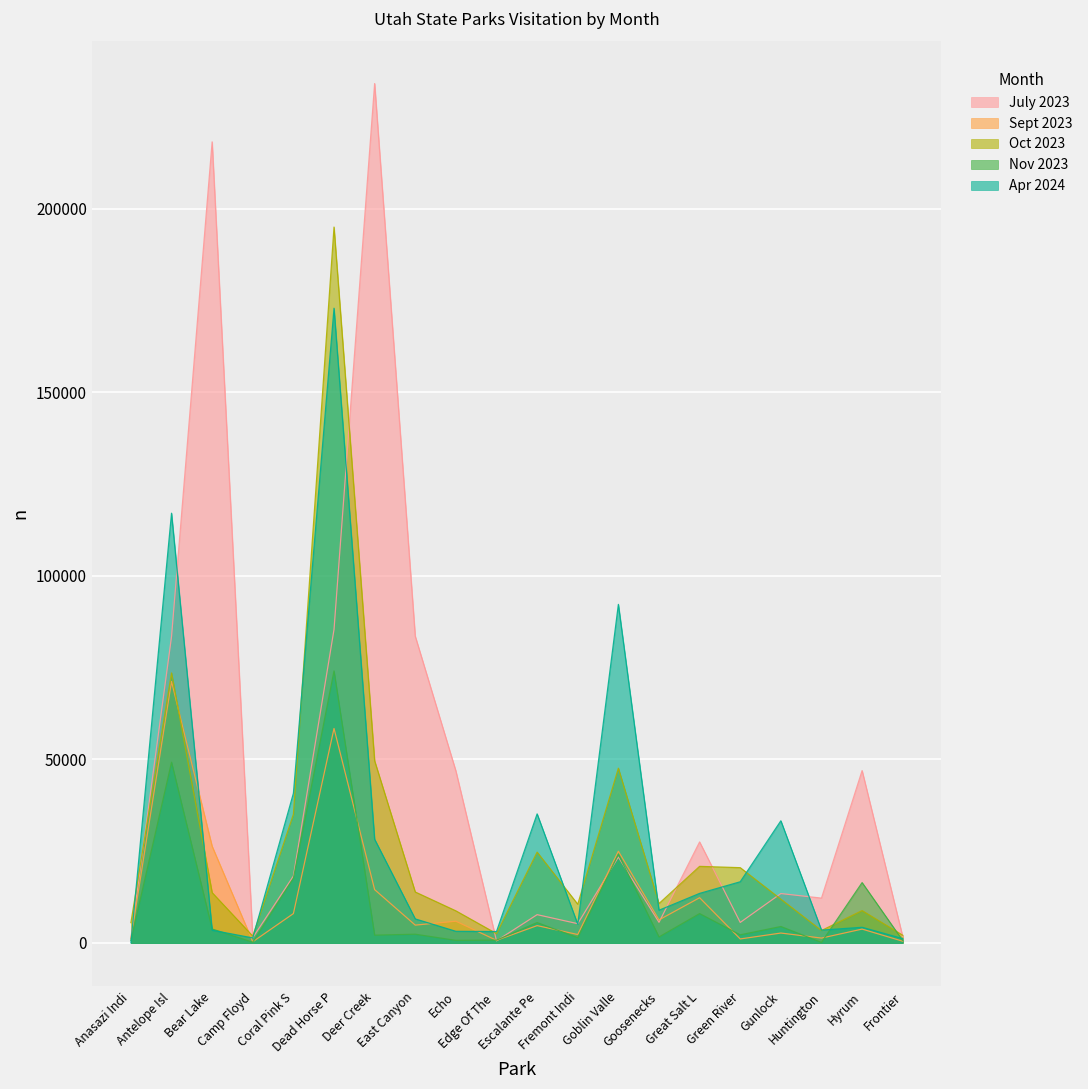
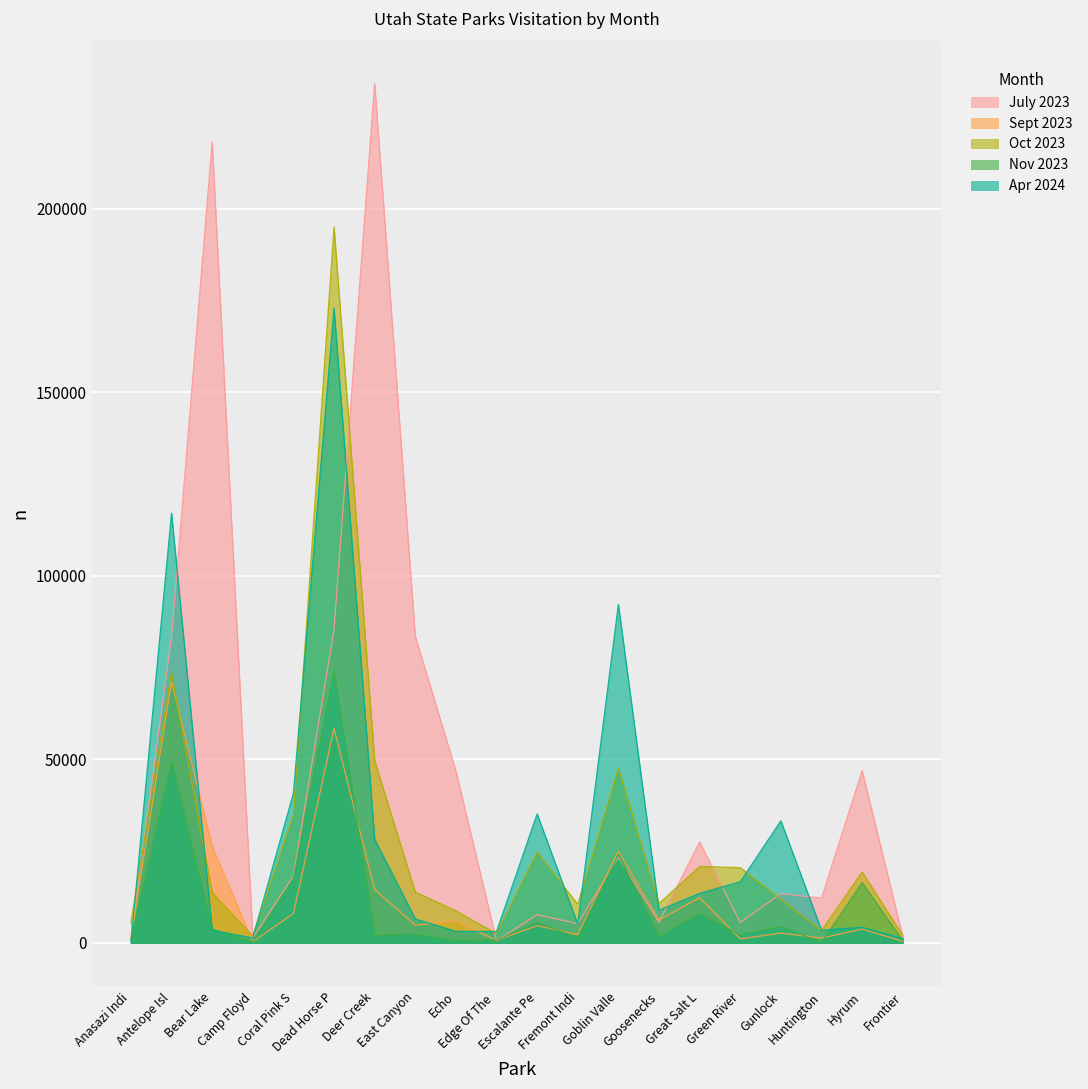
Oct 2023, Hyrum: 9000 -> 19000
